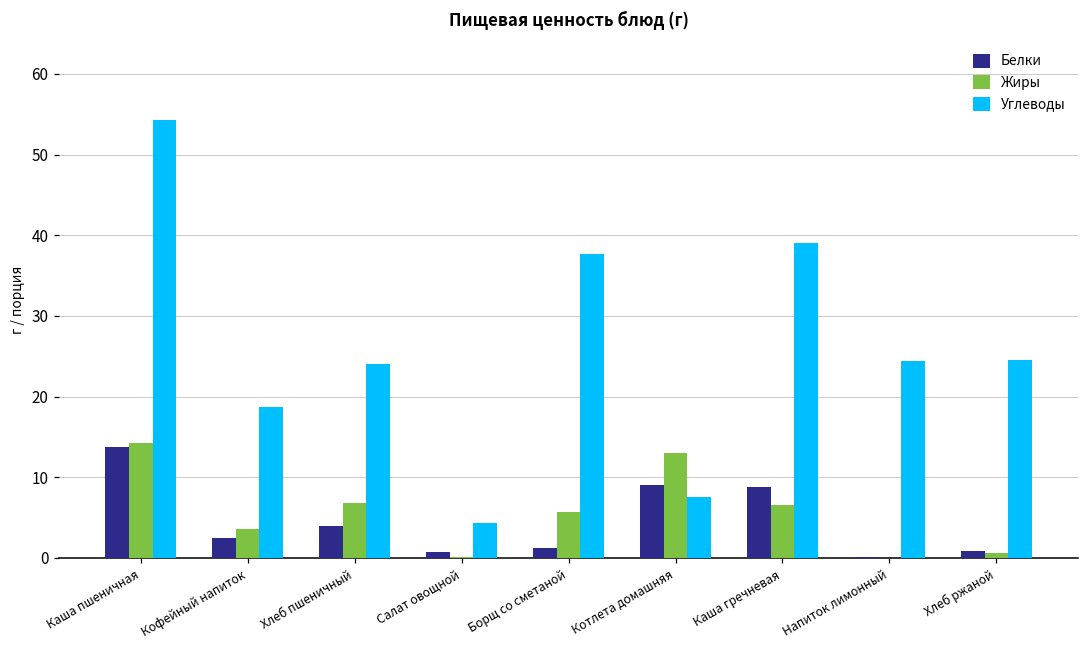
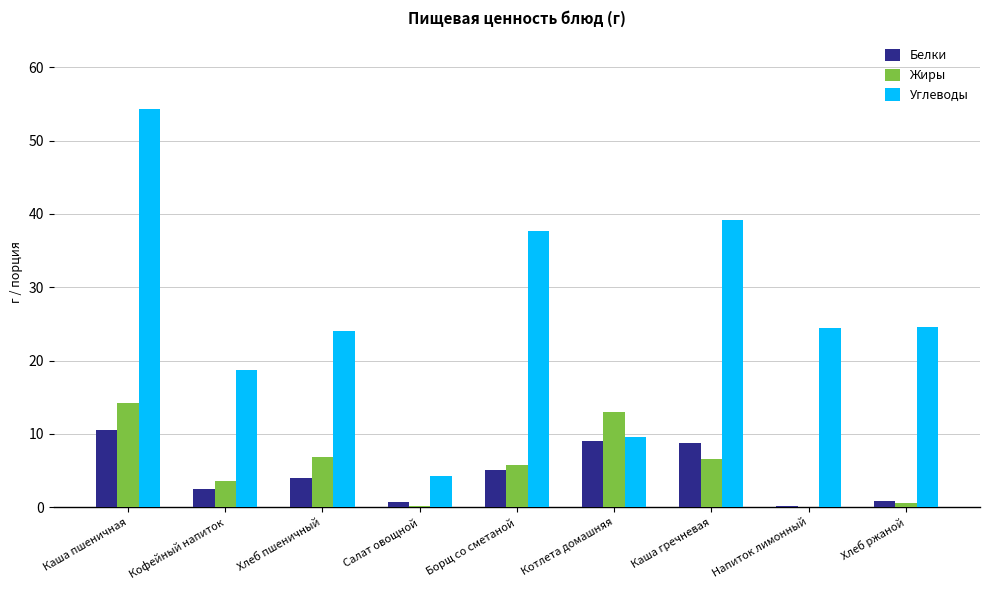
Белки, Каша пшеничная: 14 -> 11
Белки, Борщ со сметаной: 1 -> 5
Углеводы, Котлета домашняя: 8 -> 10
